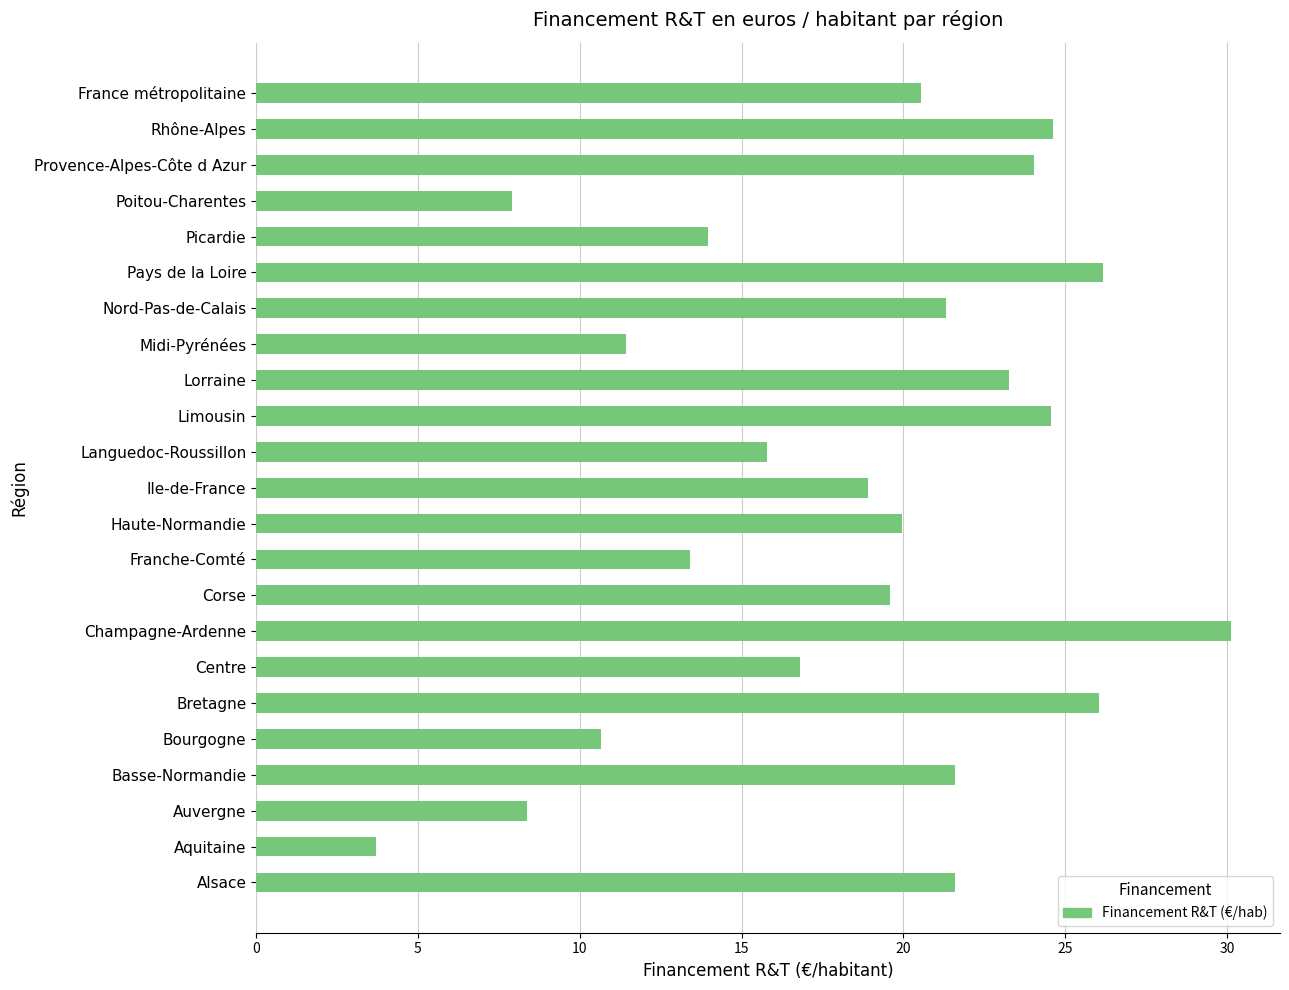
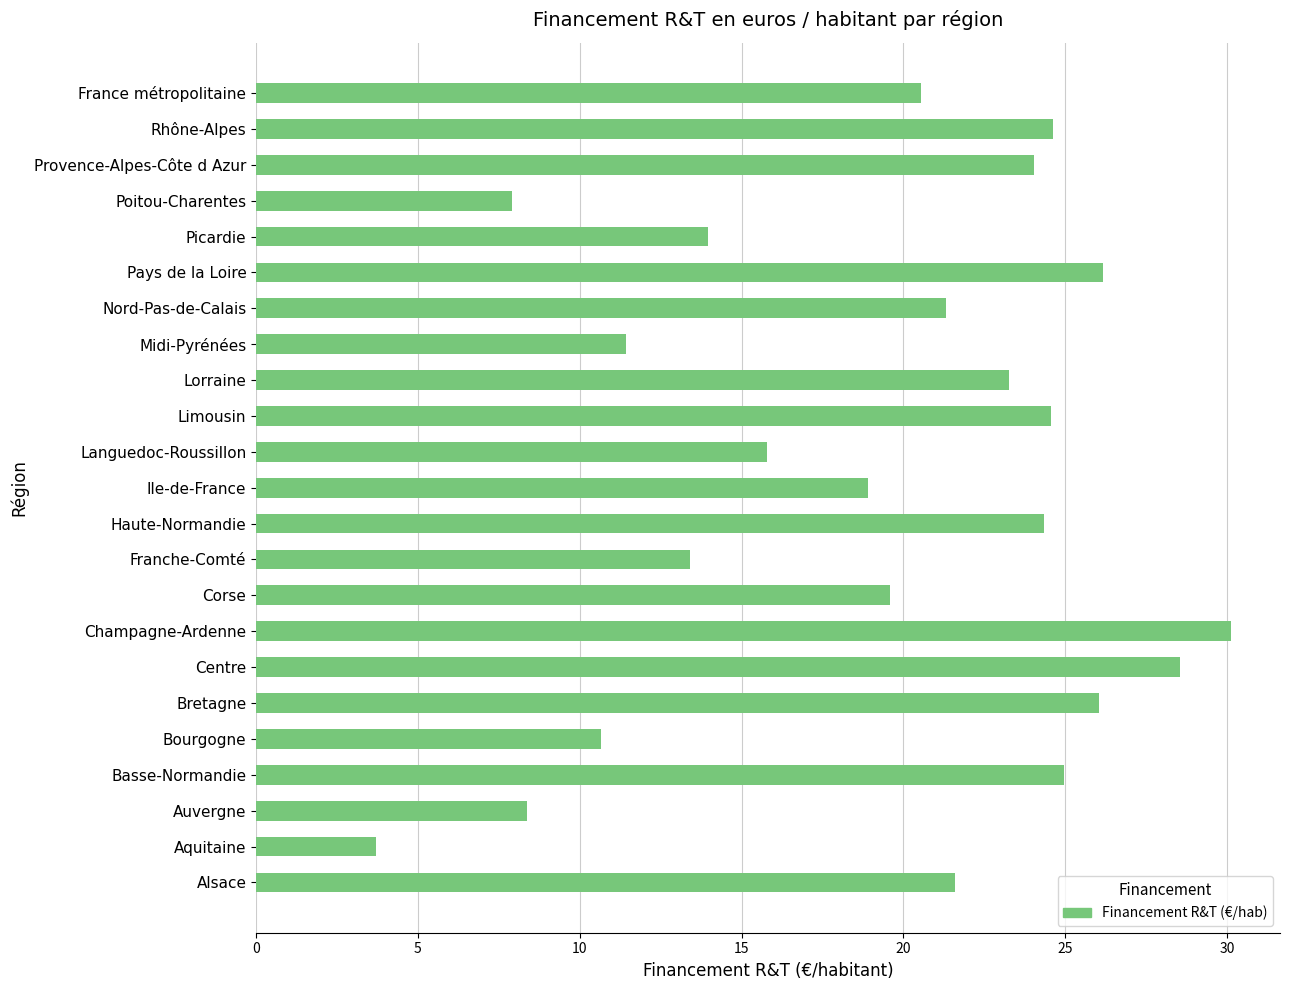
Haute-Normandie: 20.0 -> 24.3
Centre: 16.8 -> 28.5
Basse-Normandie: 21.6 -> 25.0
